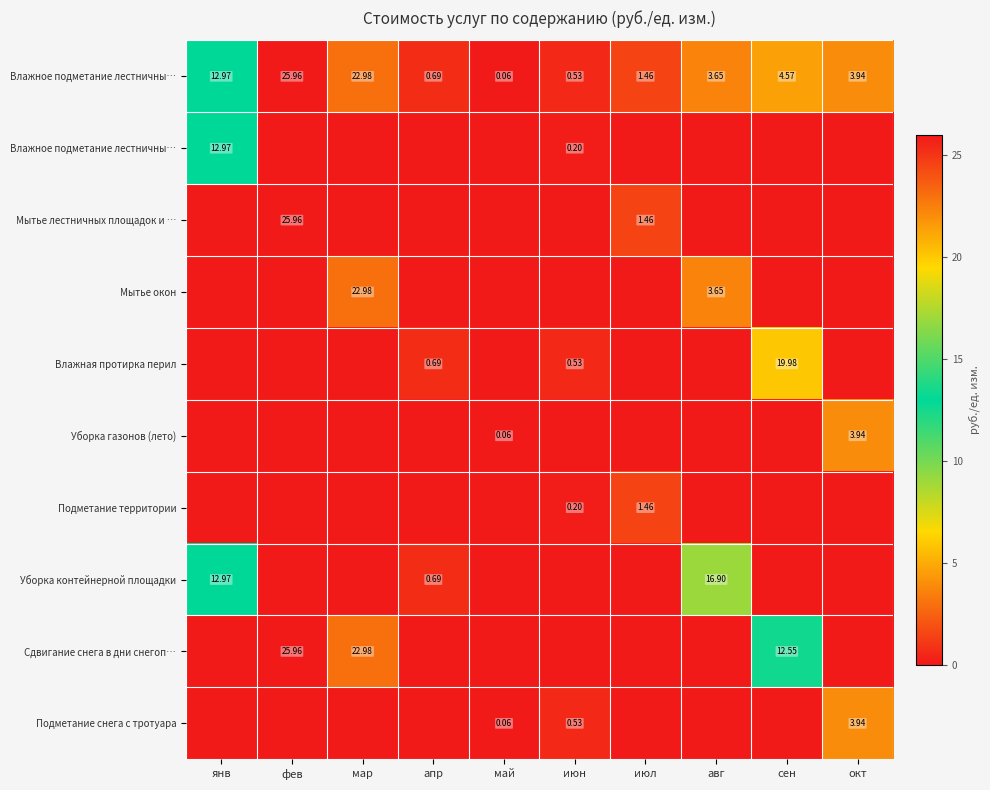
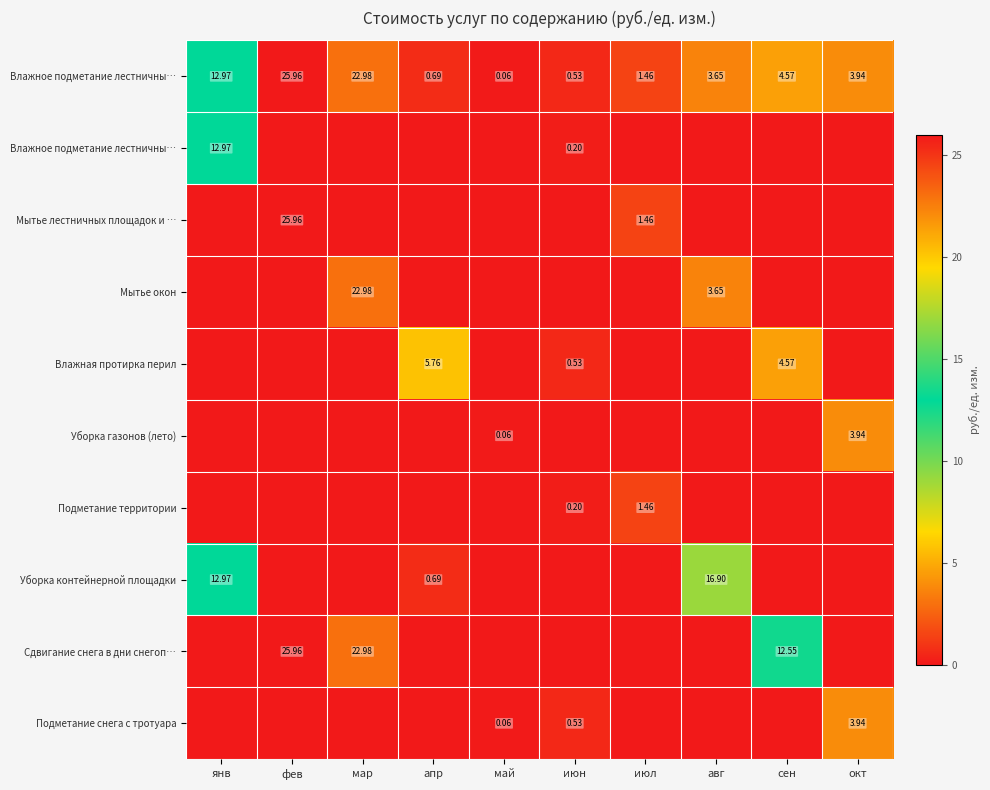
Влажная протирка перил, апр: 0.69 -> 5.76
Влажная протирка перил, сен: 19.98 -> 4.57
